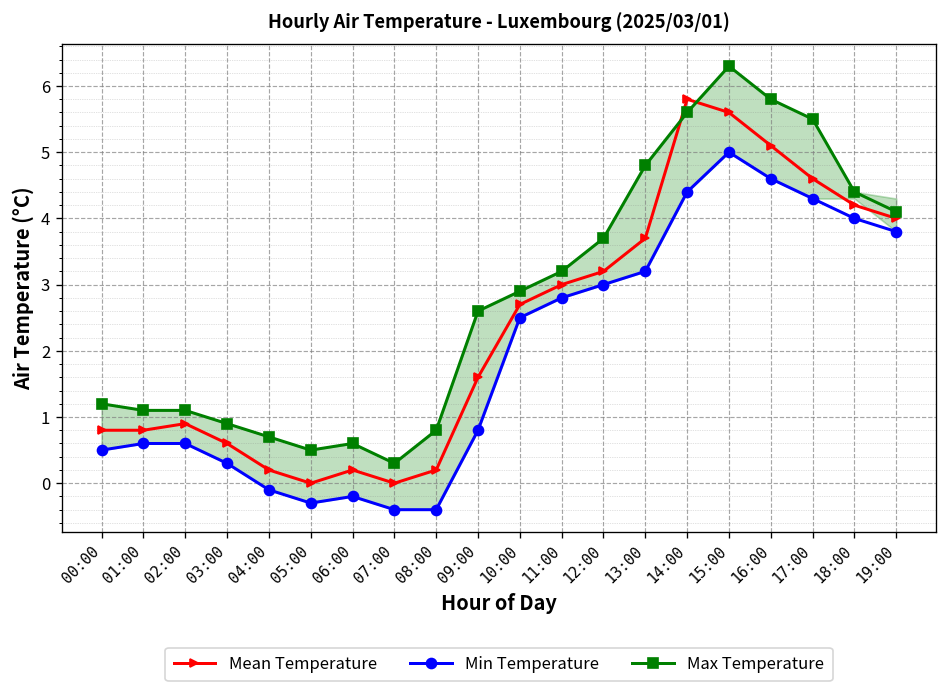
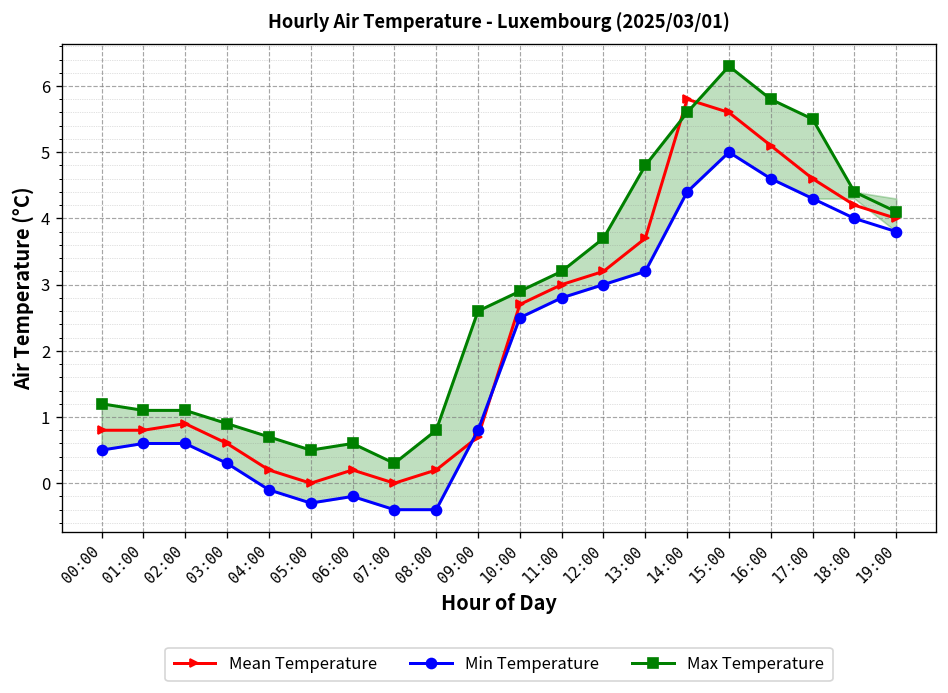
Mean Temperature, 09:00: 1.6 -> 0.7
